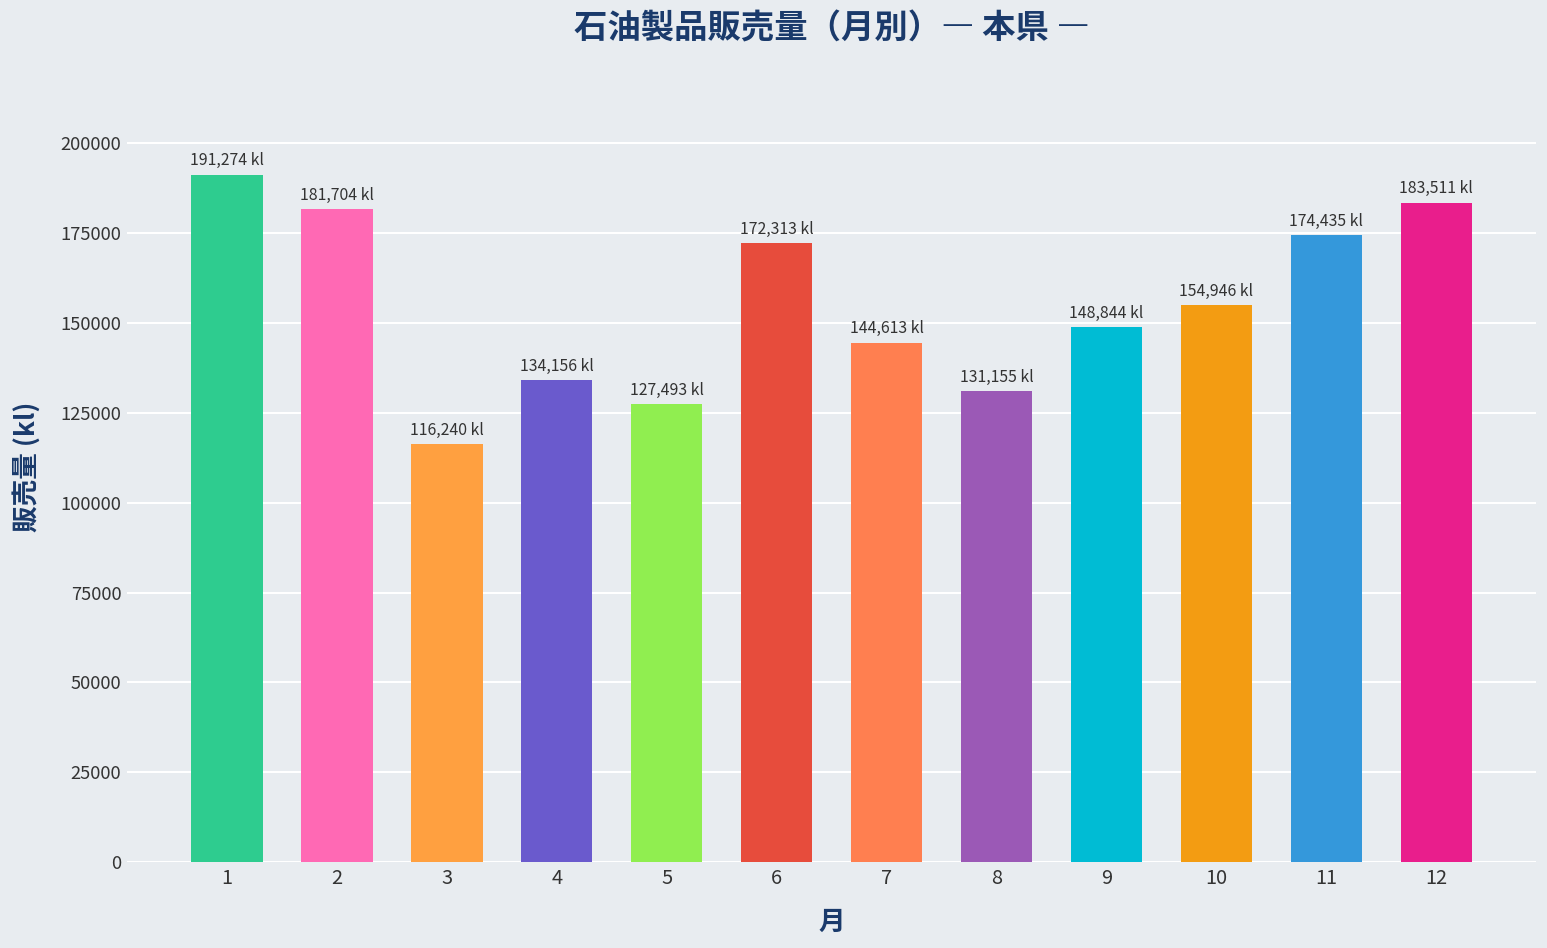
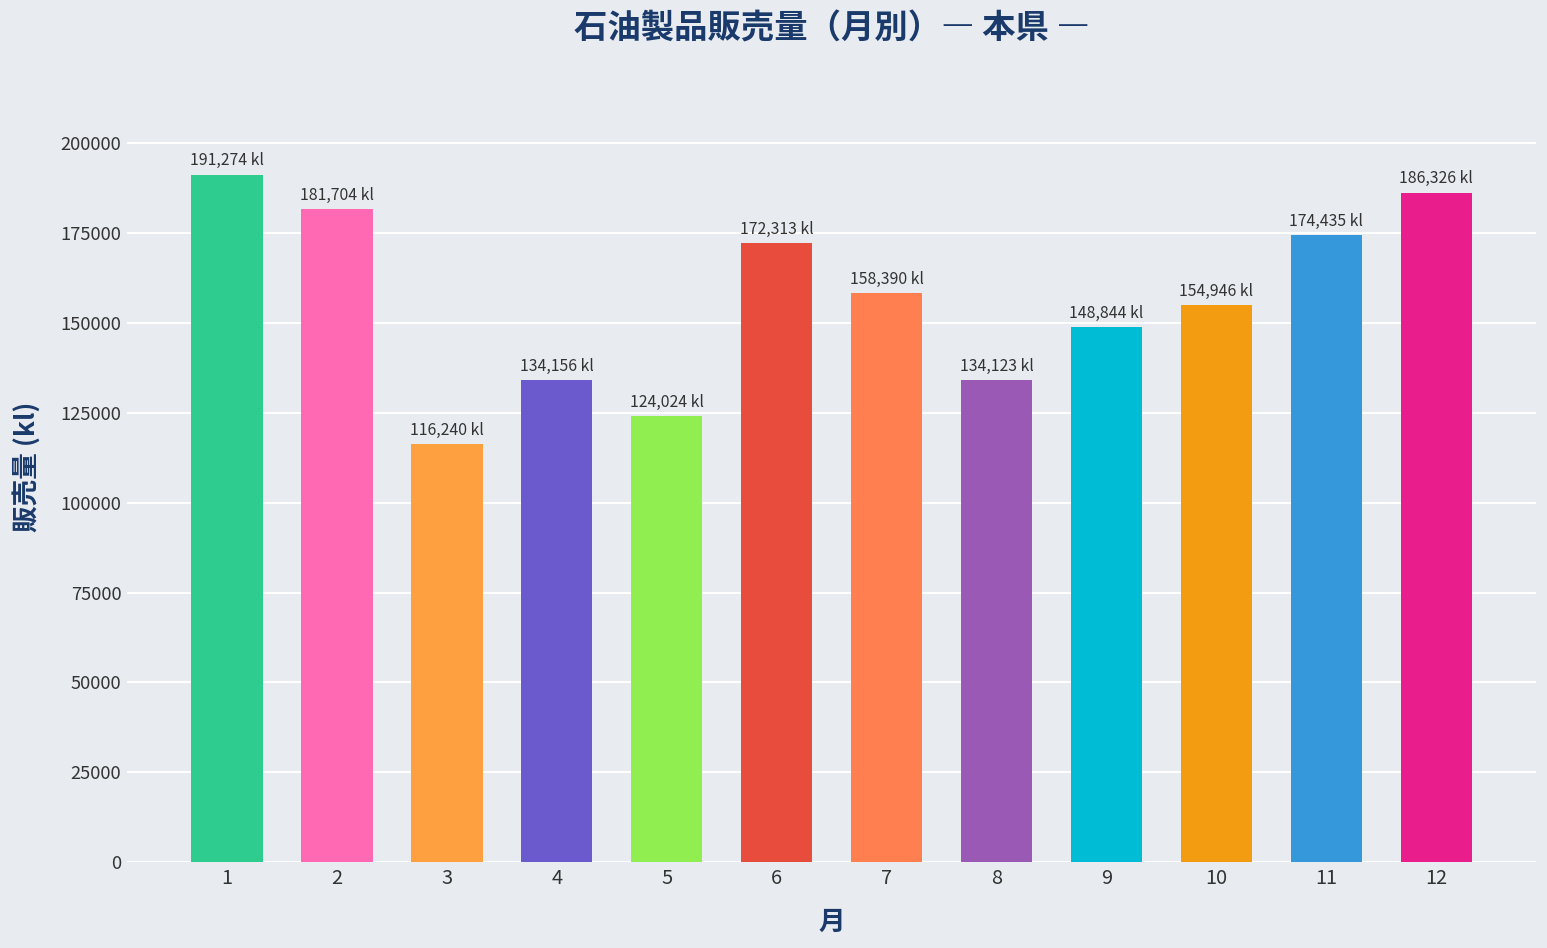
5: 127,493 -> 124,024
7: 144,613 -> 158,390
8: 131,155 -> 134,123
12: 183,511 -> 186,326
